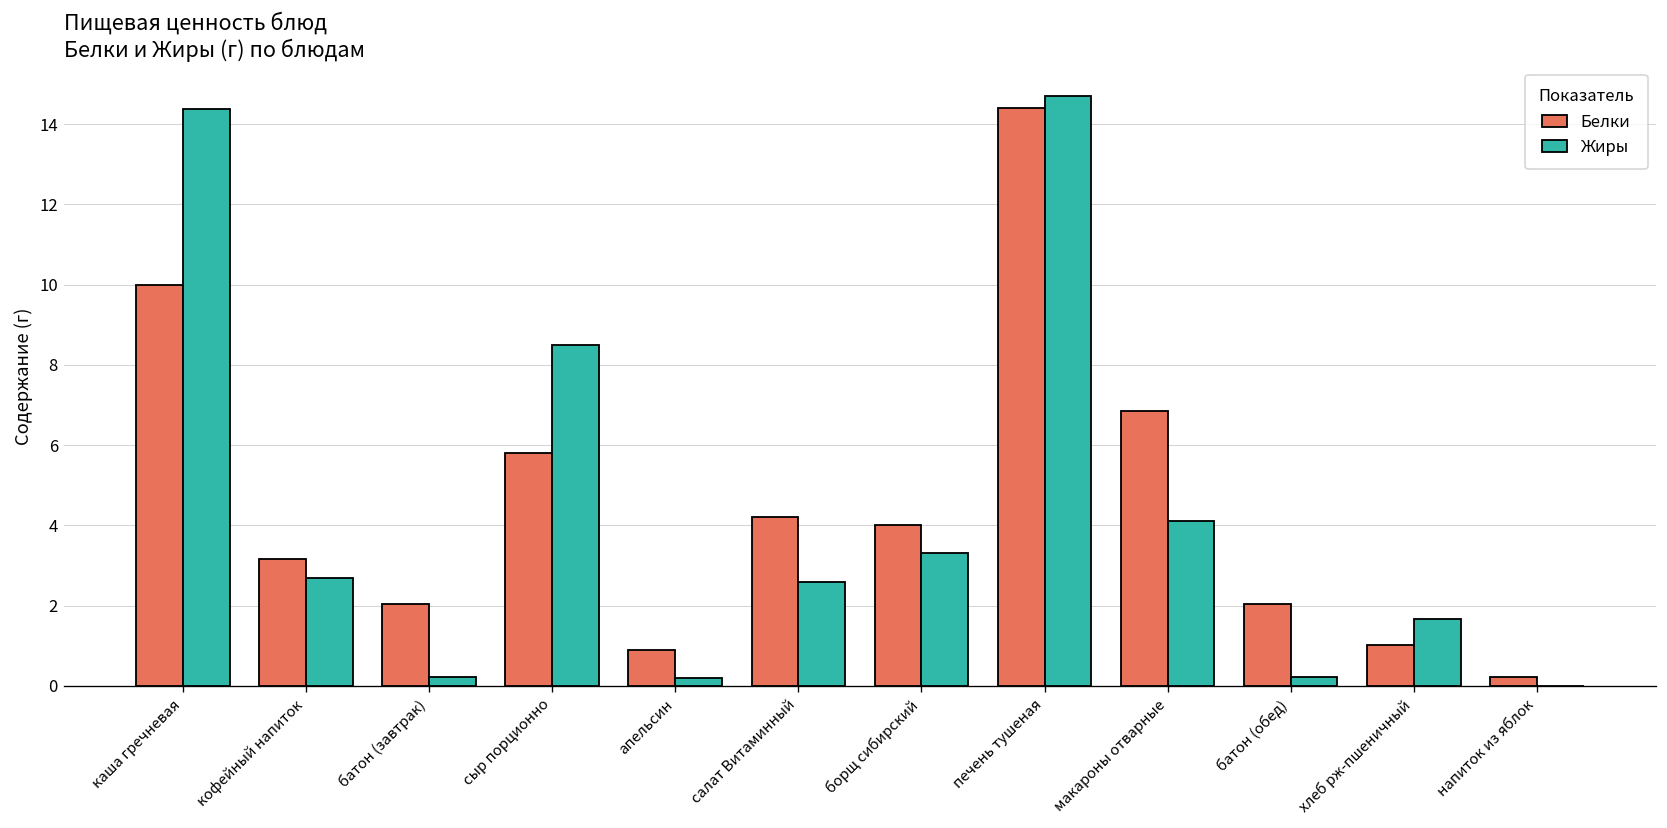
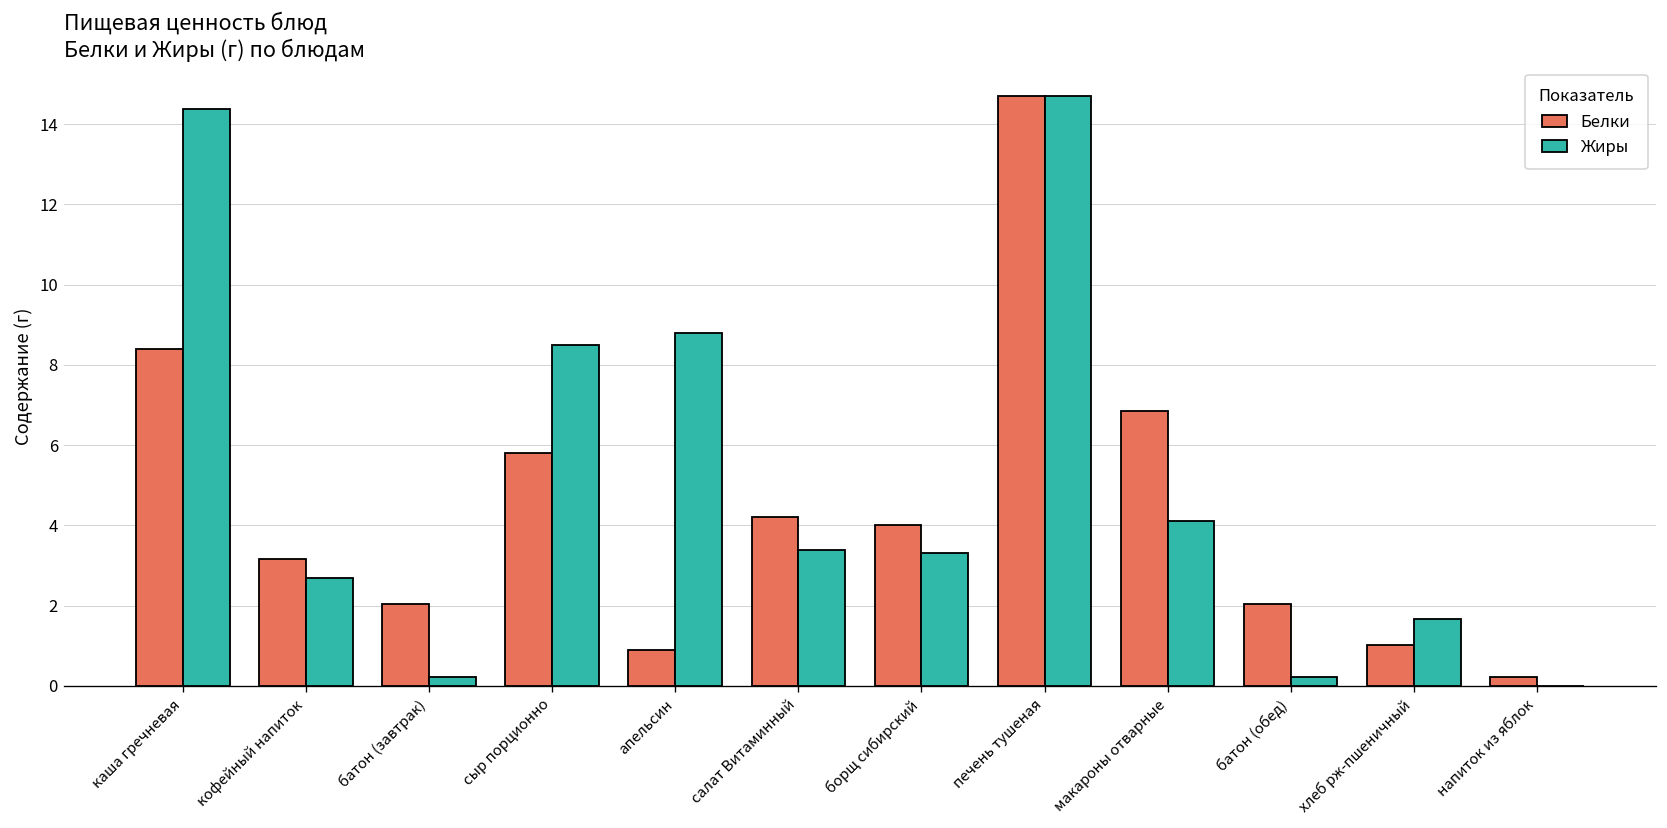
Белки, каша гречневая: 10.0 -> 8.4
Жиры, апельсин: 0.2 -> 8.8
Жиры, салат Витаминный: 2.6 -> 3.4
Белки, печень тушеная: 14.4 -> 14.7
